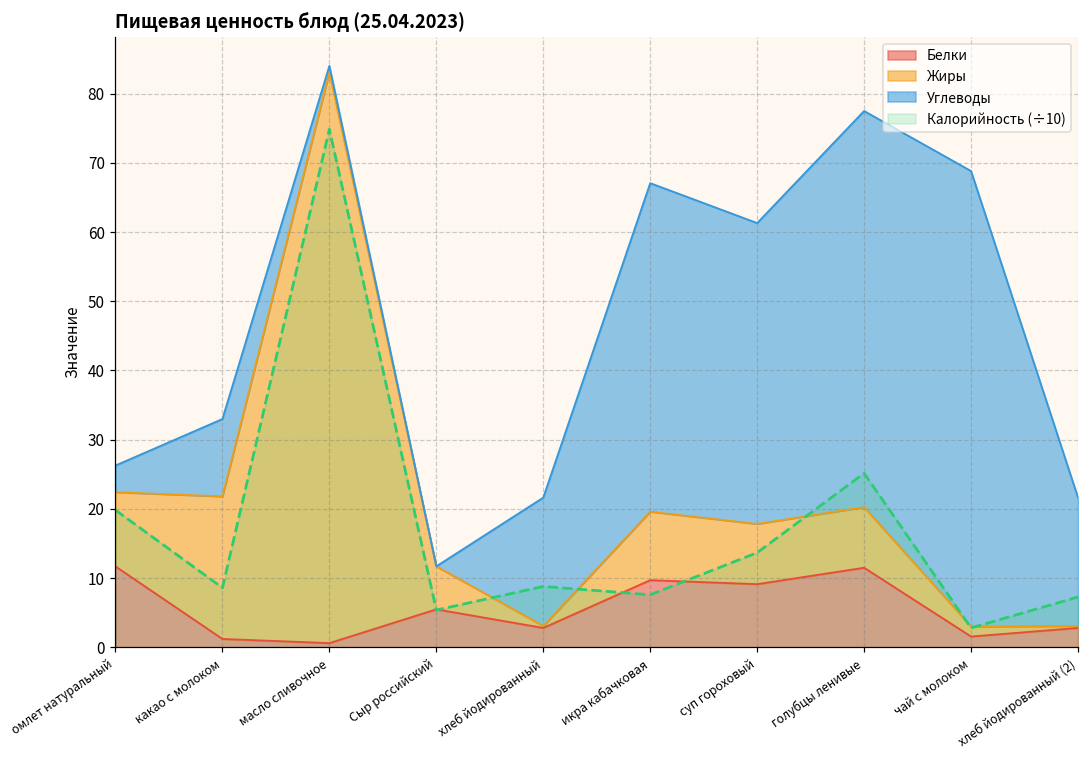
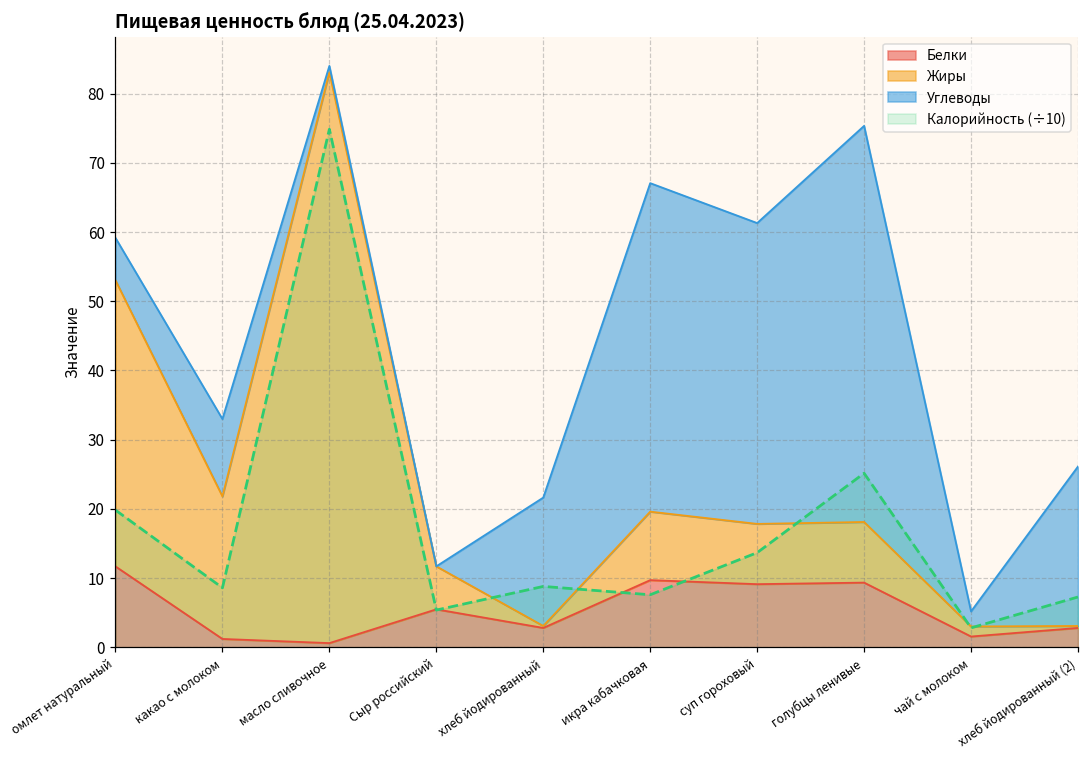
Жиры, омлет натуральный: 11 -> 41
Углеводы, омлет натуральный: 4 -> 6
Белки, голубцы ленивые: 11 -> 9
Углеводы, чай с молоком: 66 -> 2
Углеводы, хлеб йодированный (2): 19 -> 23
